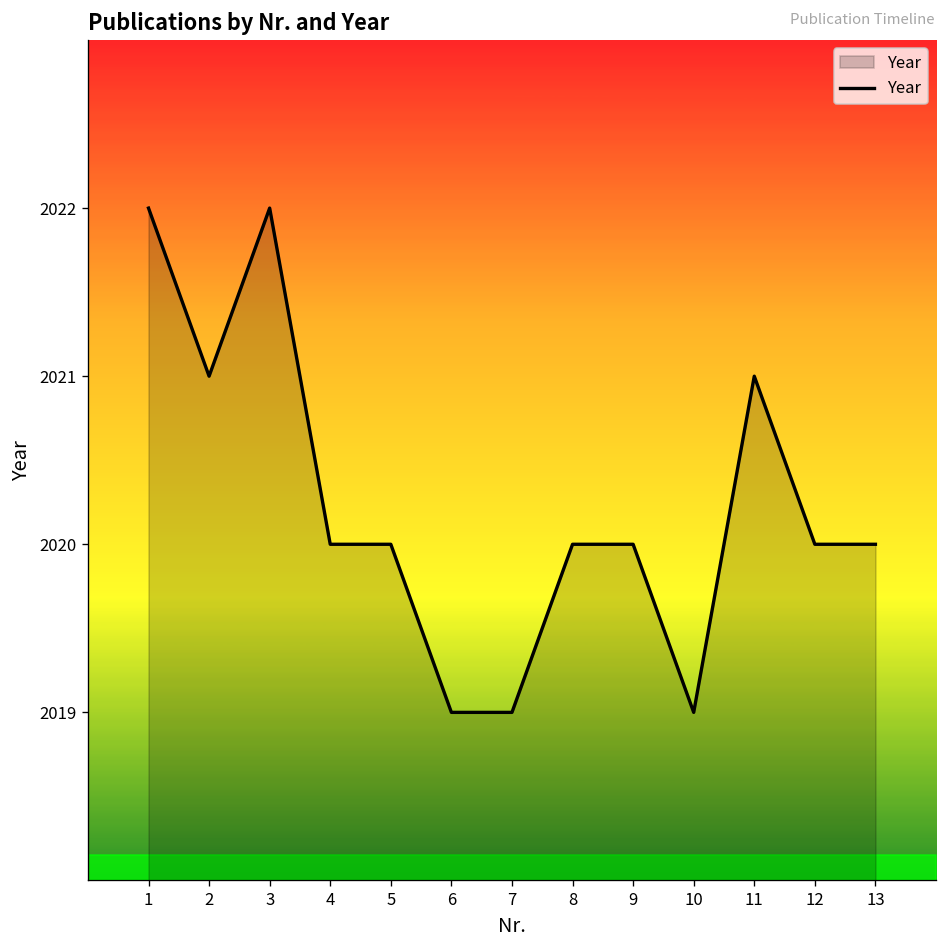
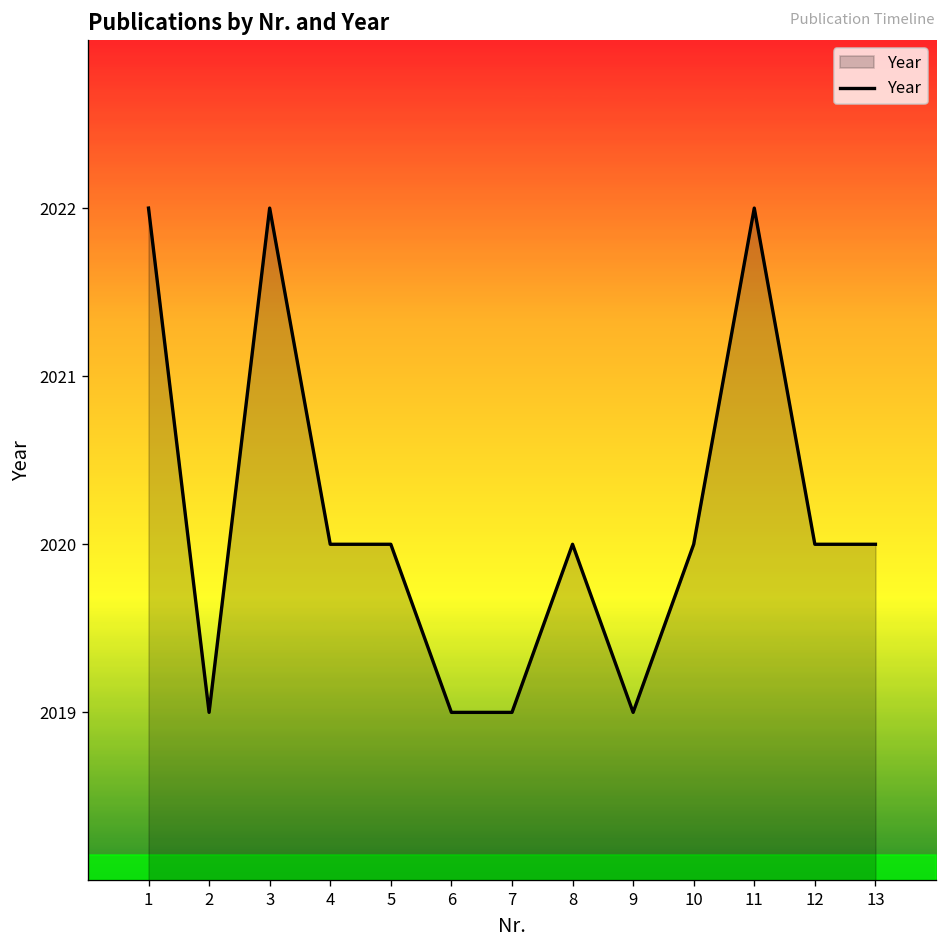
Year, 2: 2021 -> 2019
Year, 9: 2020 -> 2019
Year, 10: 2019 -> 2020
Year, 11: 2021 -> 2022
